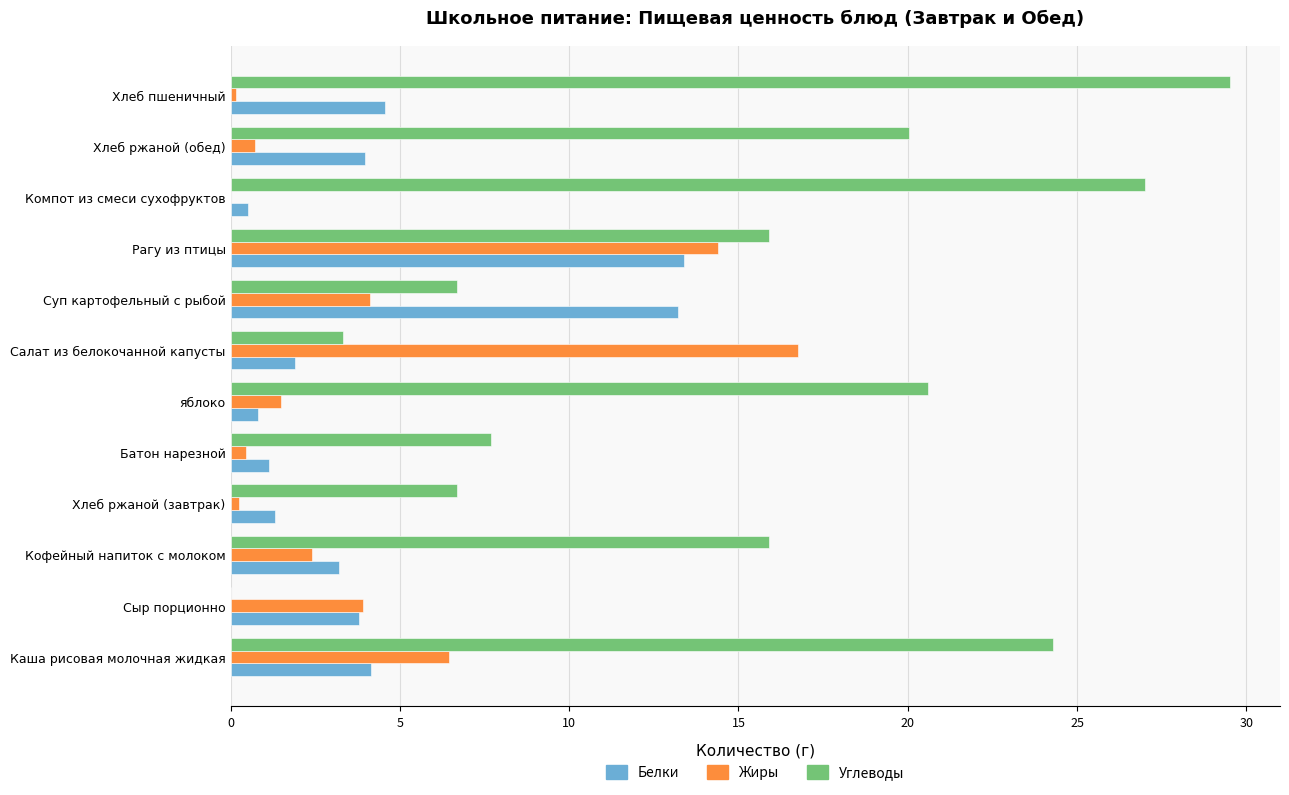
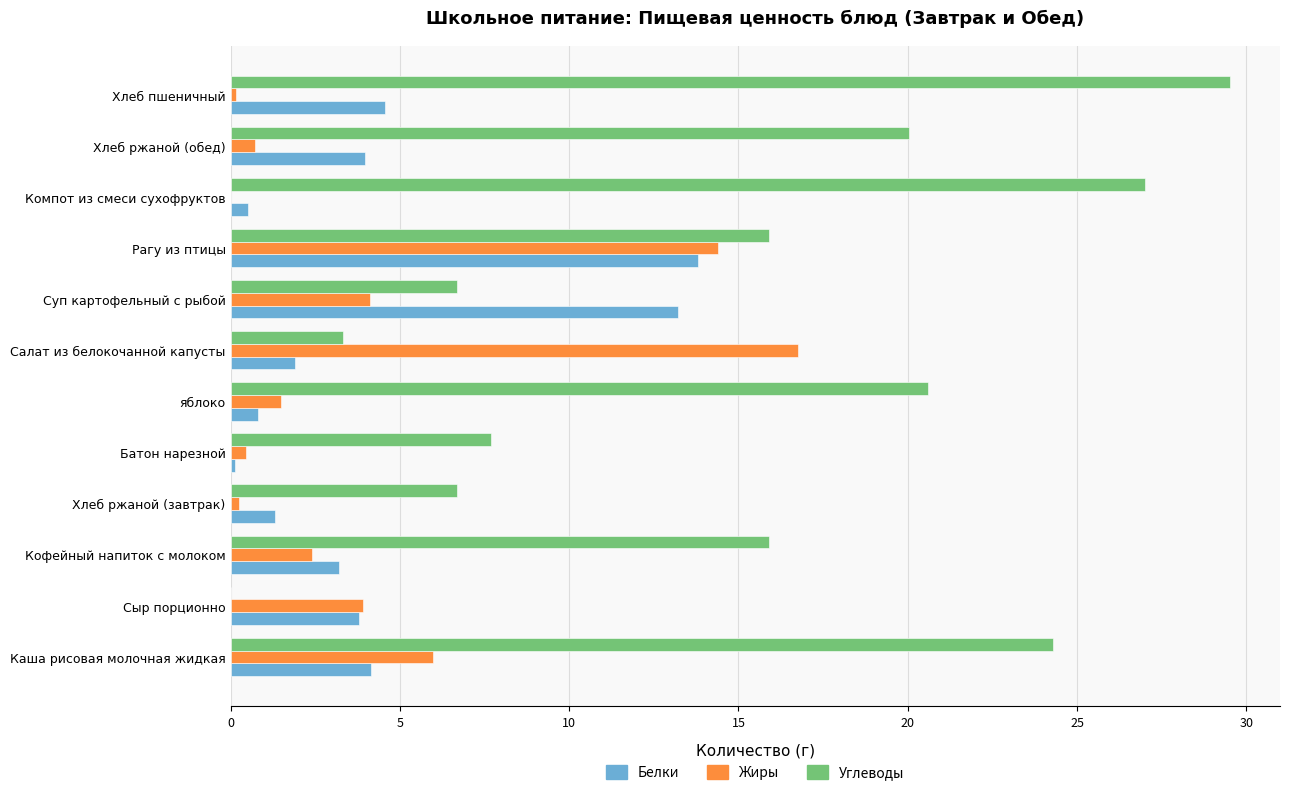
Белки, Рагу из птицы: 13.4 -> 13.8
Белки, Батон нарезной: 1.1 -> 0.1
Жиры, Каша рисовая молочная жидкая: 6.5 -> 6.0
